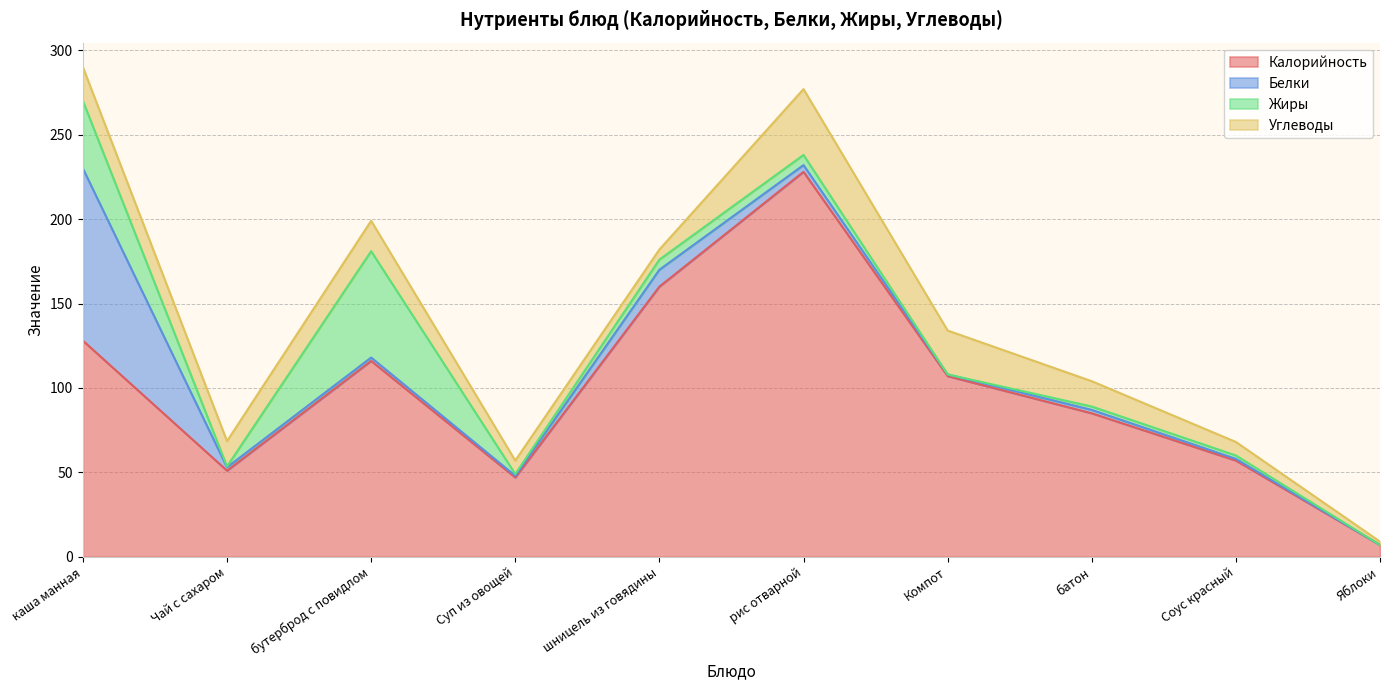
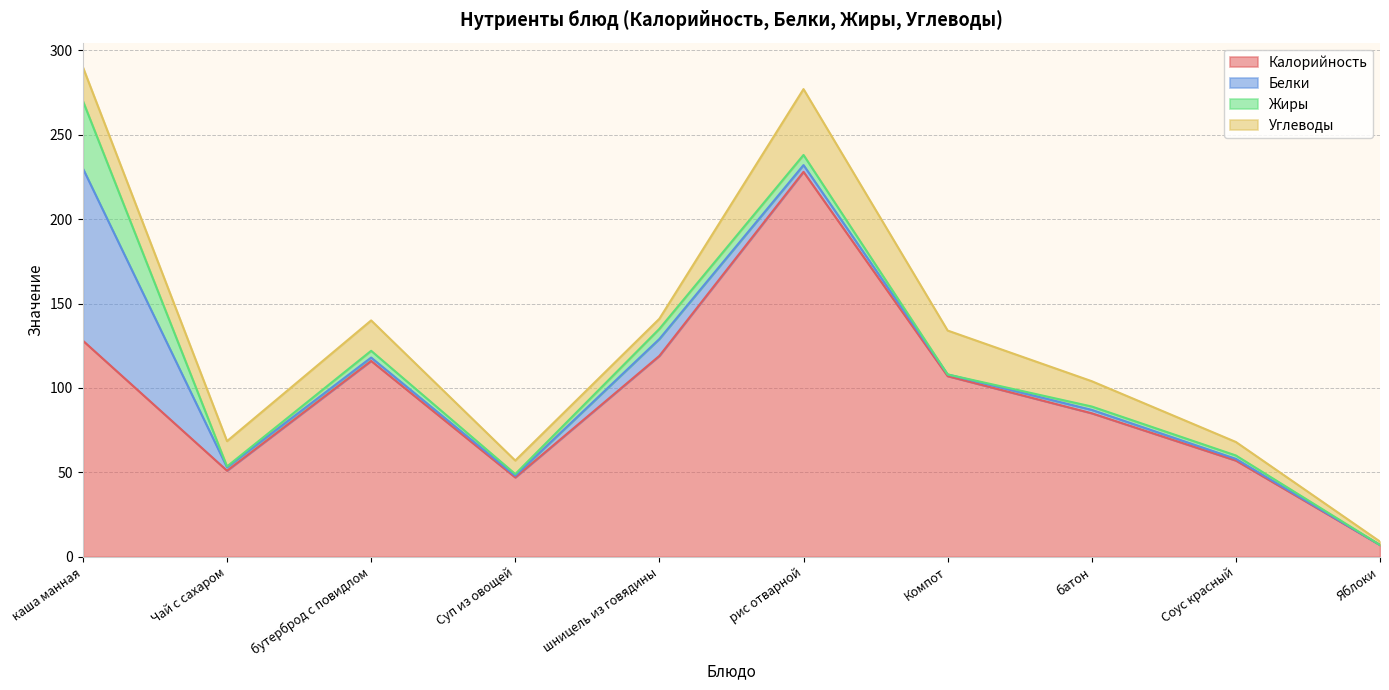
Жиры, бутерброд с повидлом: 63 -> 4
Калорийность, шницель из говядины: 160 -> 119
